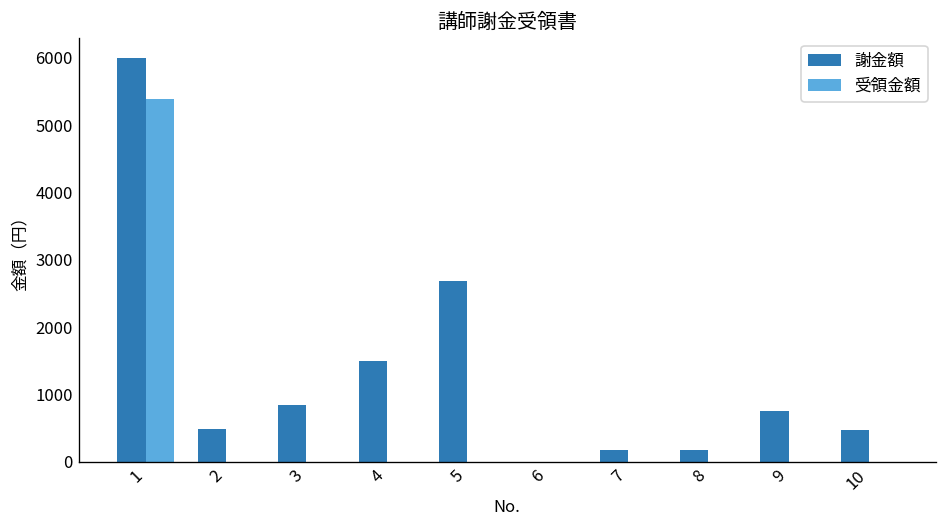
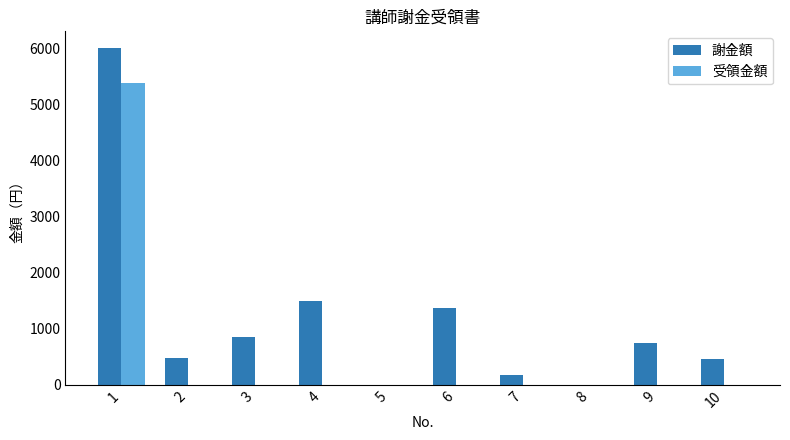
謝金額, 5: 2700 -> 0
謝金額, 6: 0 -> 1400
謝金額, 8: 200 -> 0
